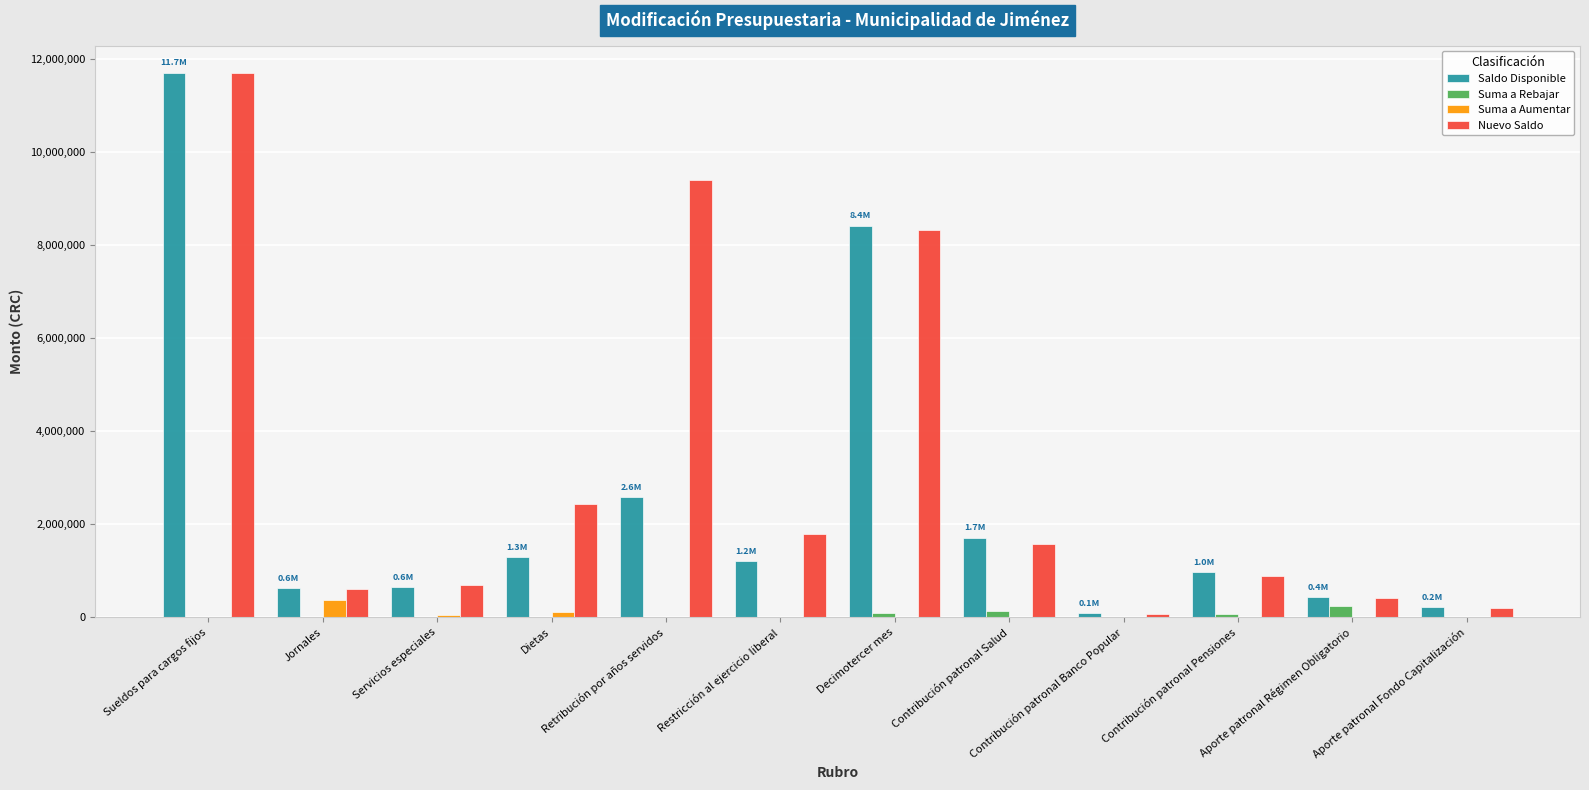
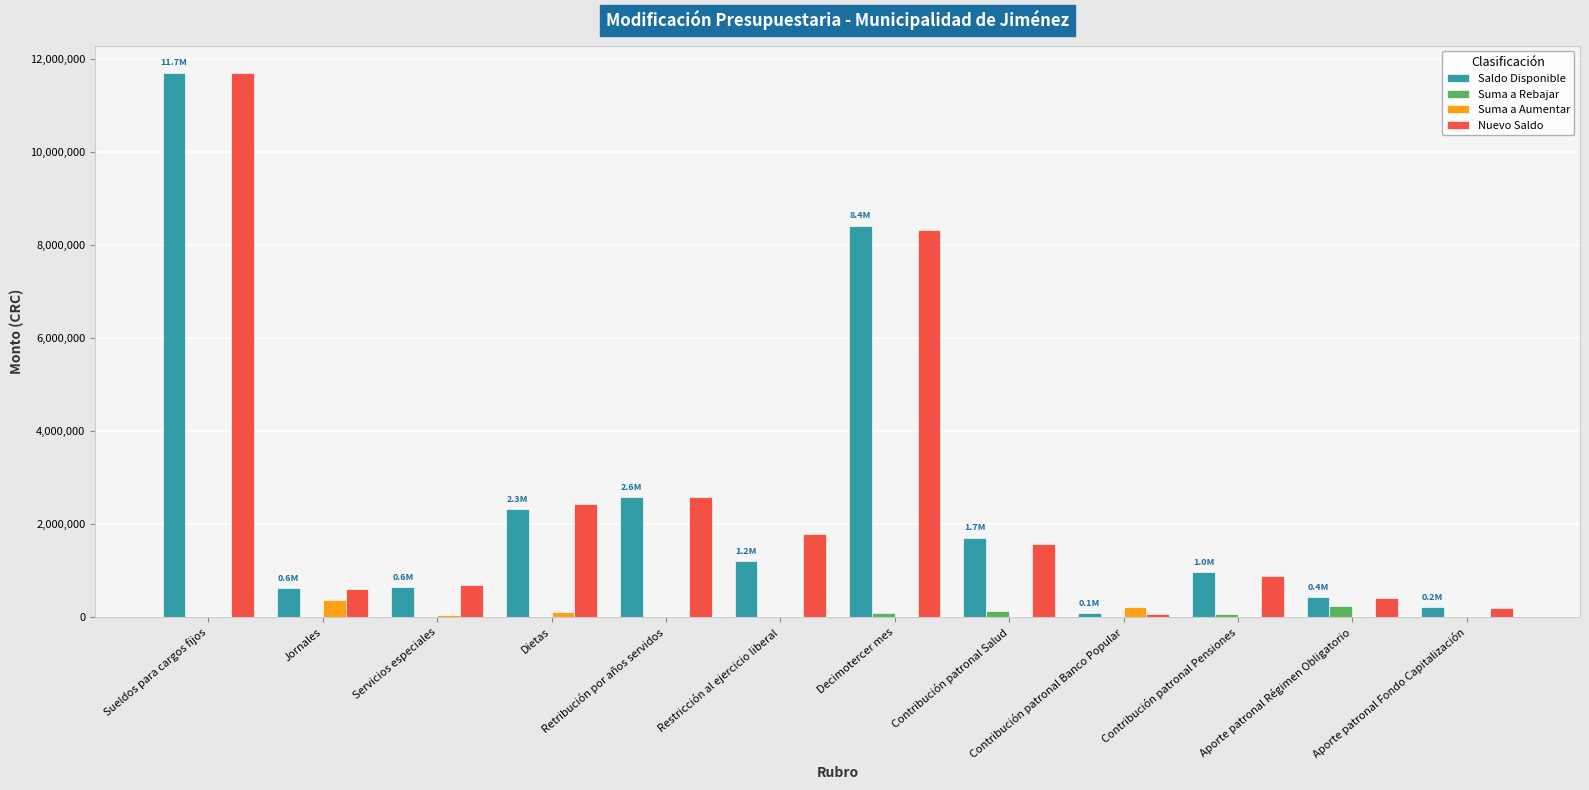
Saldo Disponible, Dietas: 1.3M -> 2.3M
Nuevo Saldo, Retribución por años servidos: 9,400,000 -> 2,600,000
Suma a Aumentar, Contribución patronal Banco Popular: 0 -> 200,000
